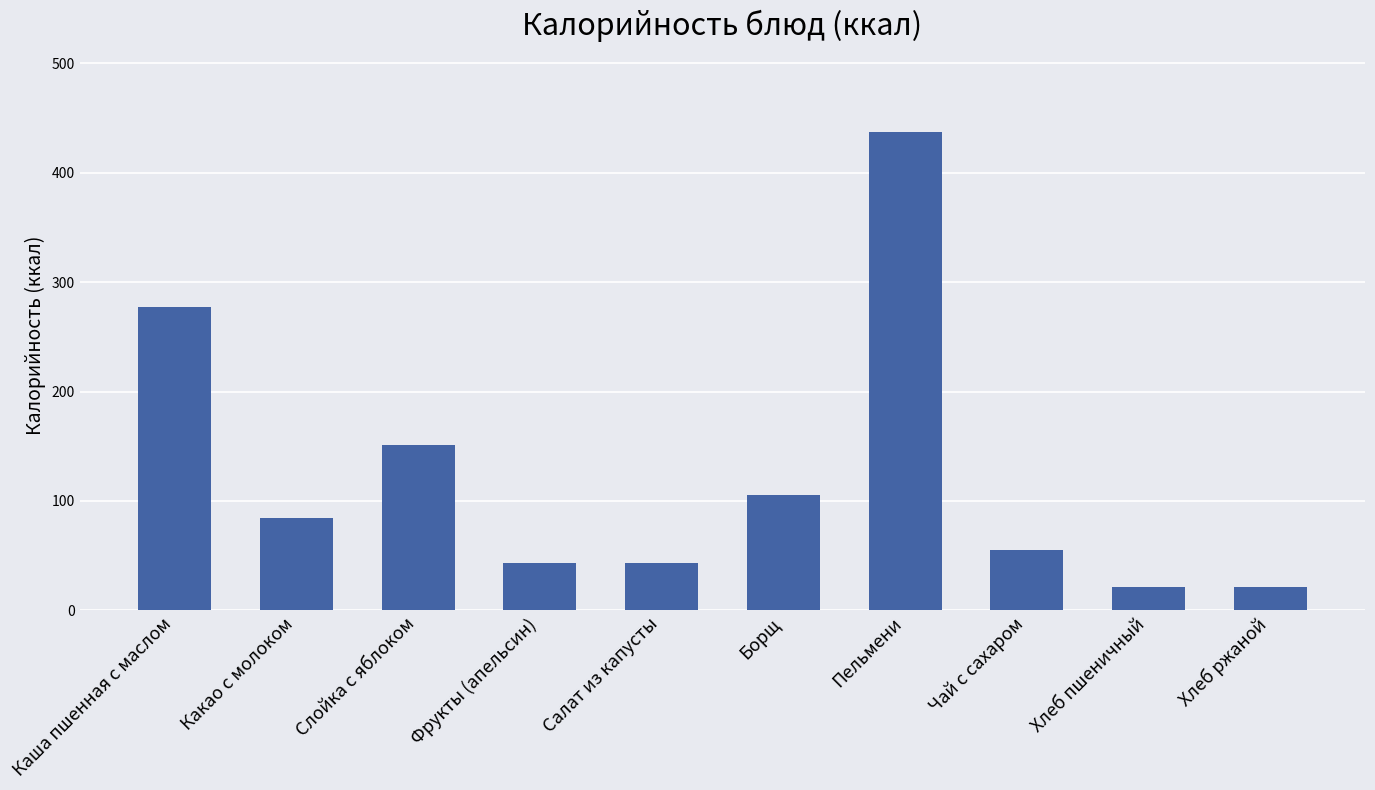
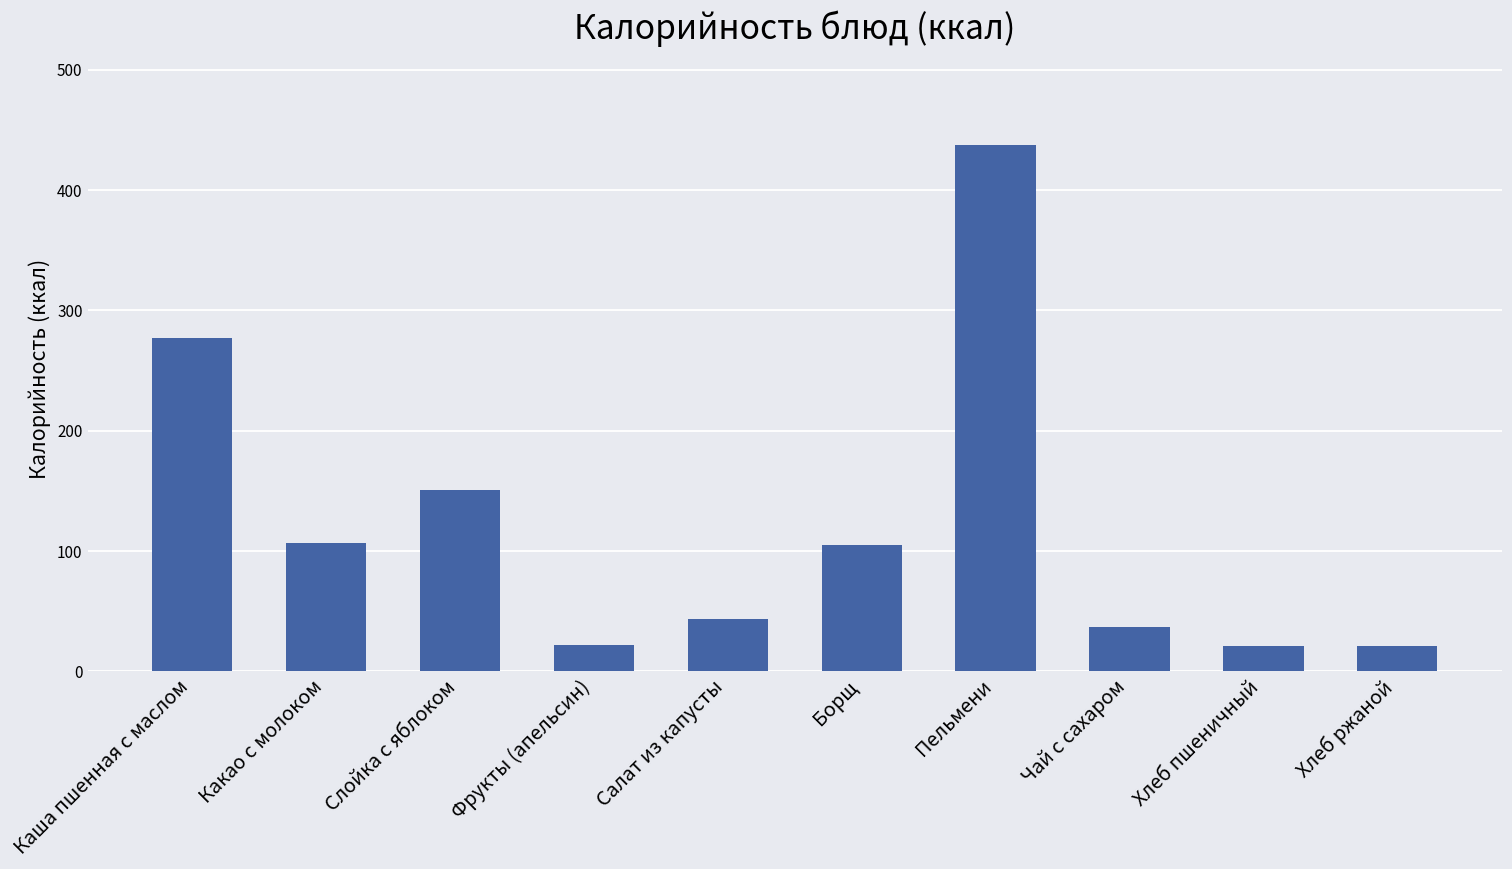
Какао с молоком: 84 -> 107
Фрукты (апельсин): 43 -> 22
Чай с сахаром: 55 -> 37
